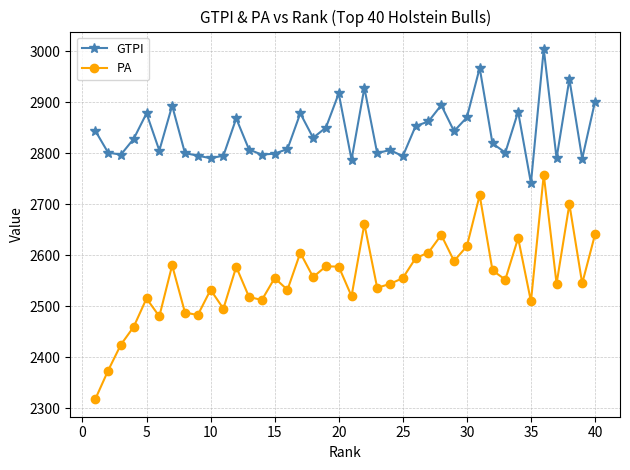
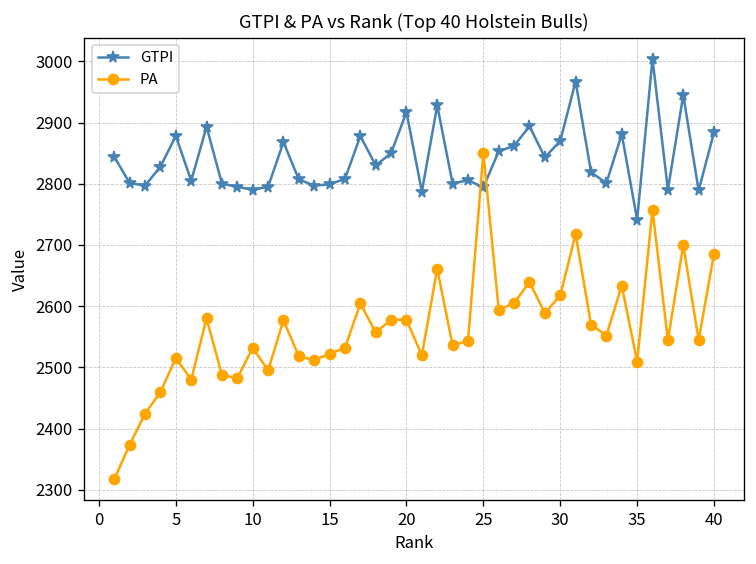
PA, 15: 2560 -> 2520
PA, 25: 2560 -> 2850
GTPI, 40: 2900 -> 2880
PA, 40: 2640 -> 2690
